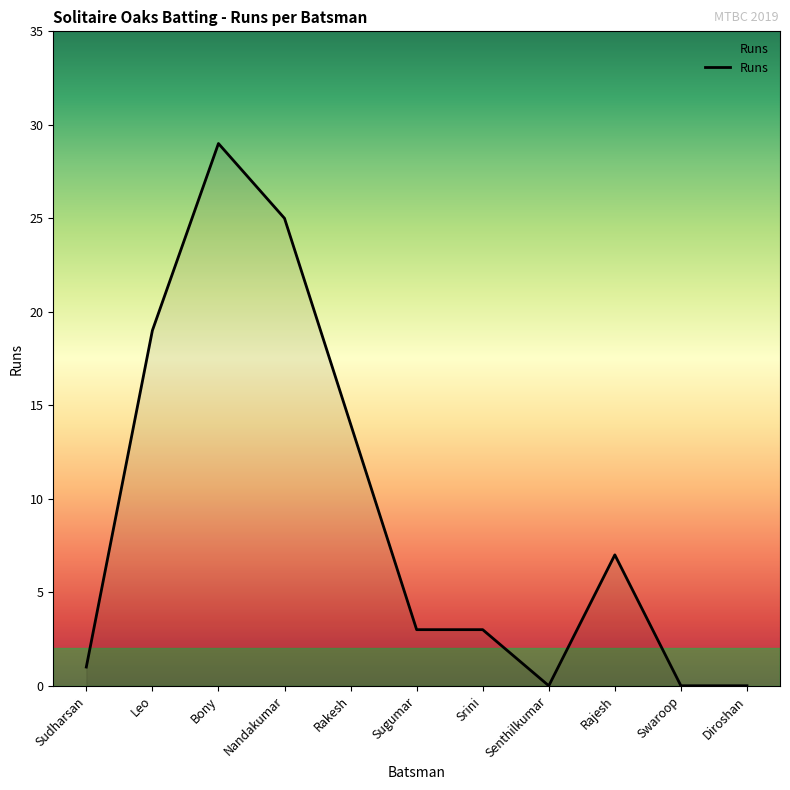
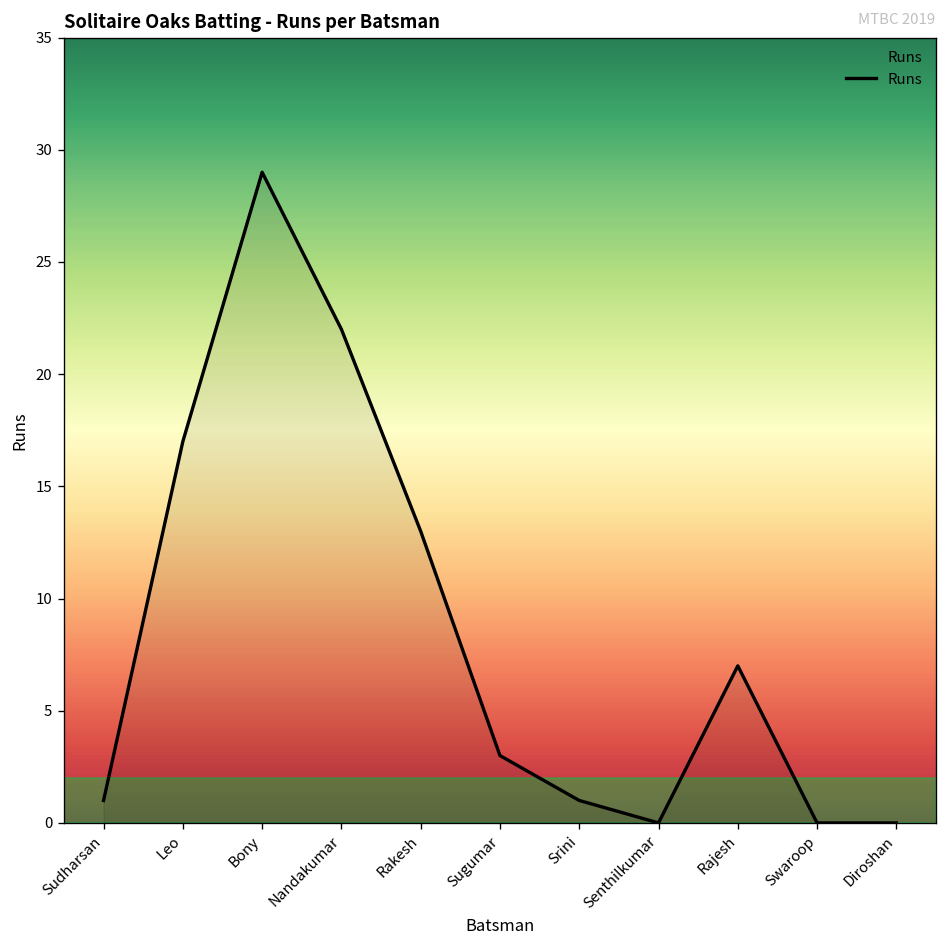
Leo: 19 -> 17
Nandakumar: 25 -> 22
Rakesh: 14 -> 13
Srini: 3 -> 1
